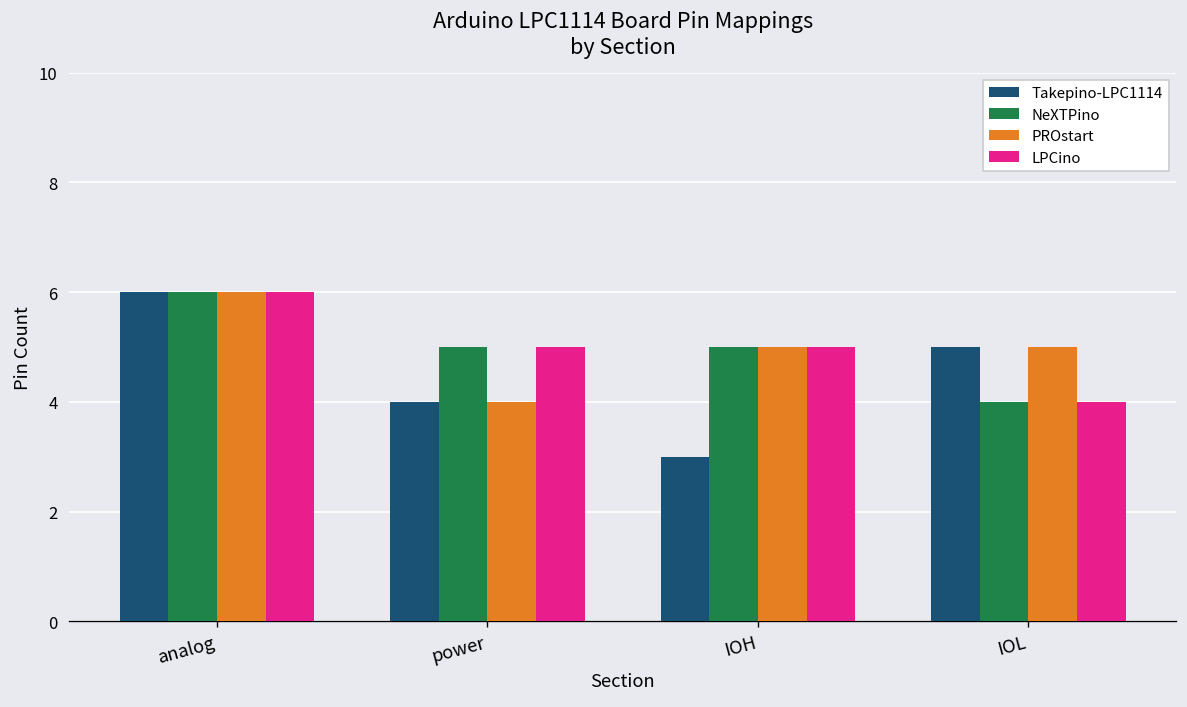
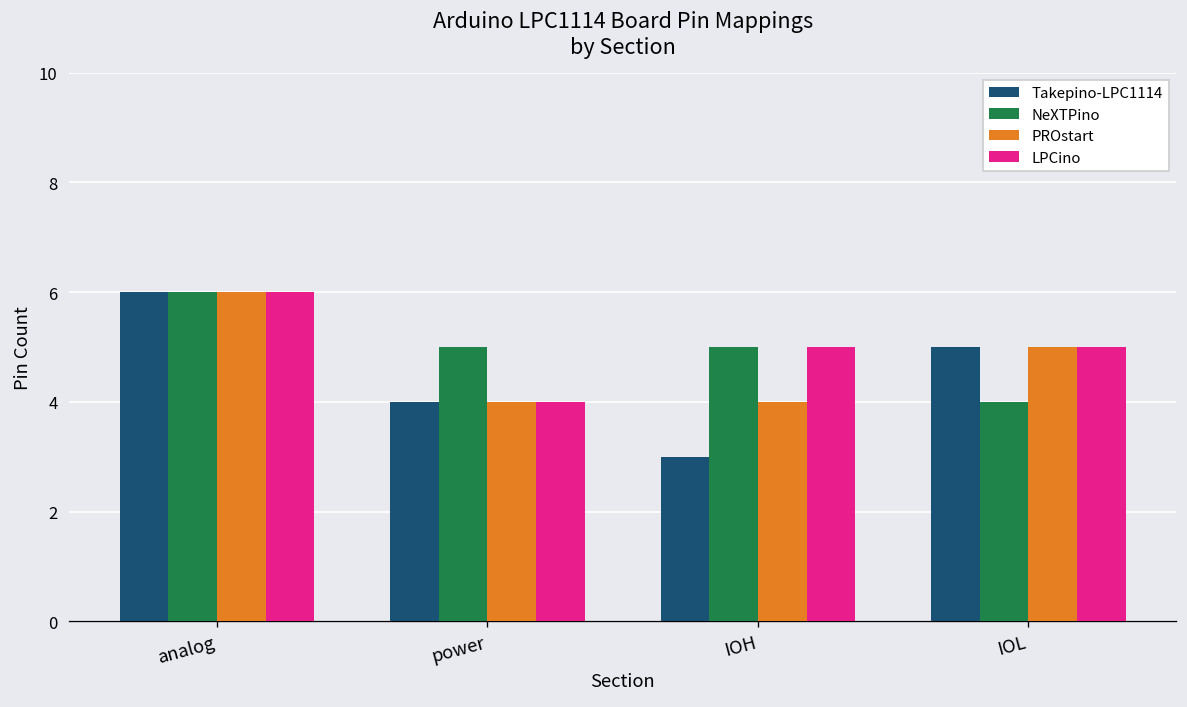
LPCino, power: 5 -> 4
PROstart, IOH: 5 -> 4
LPCino, IOL: 4 -> 5
